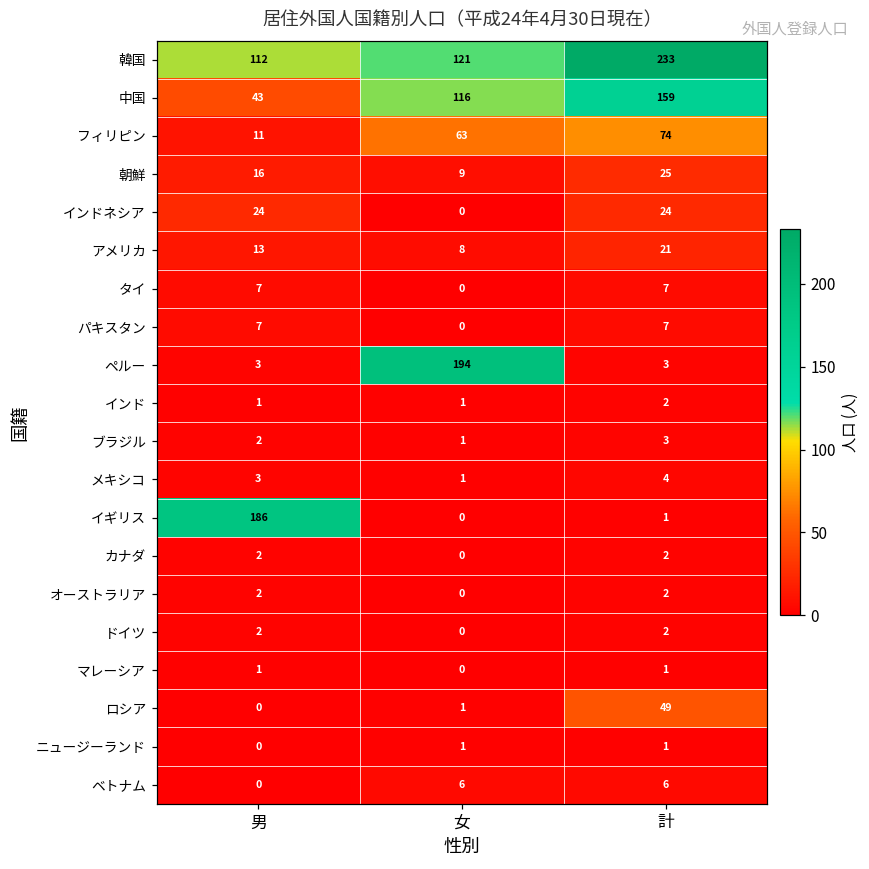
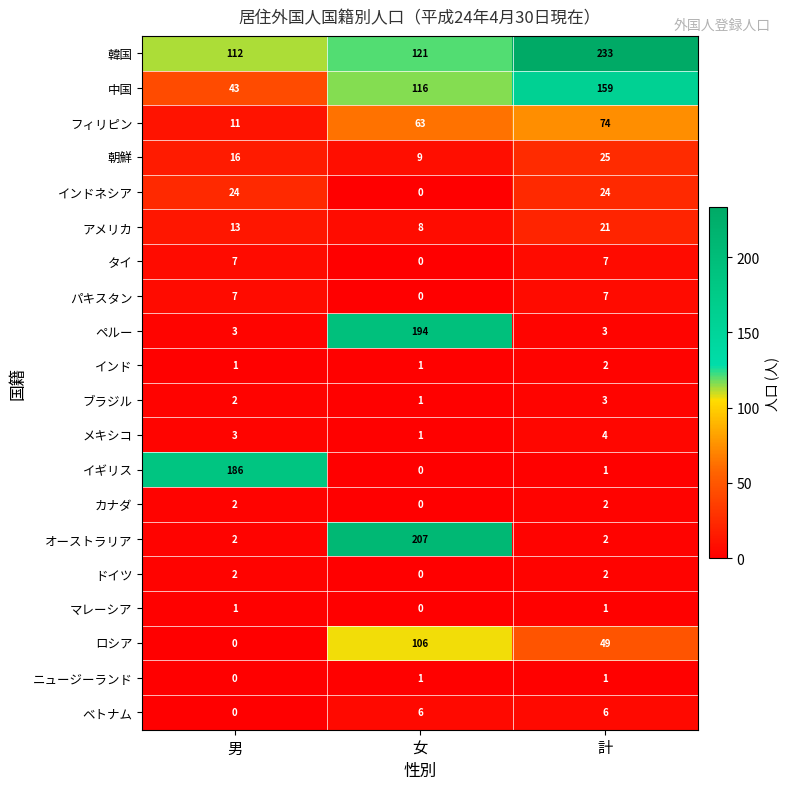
オーストラリア, 女: 0 -> 207
ロシア, 女: 1 -> 106
